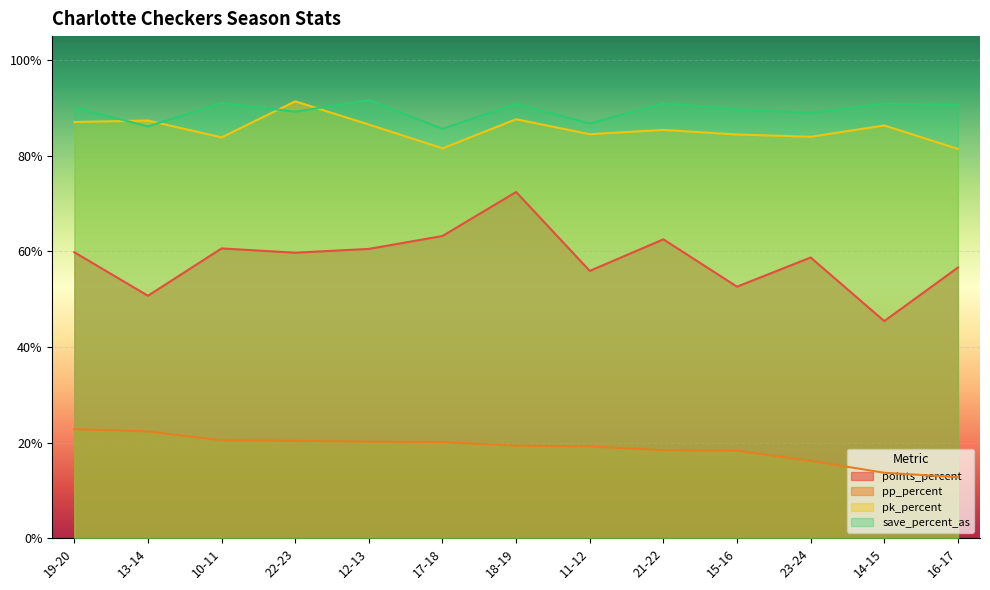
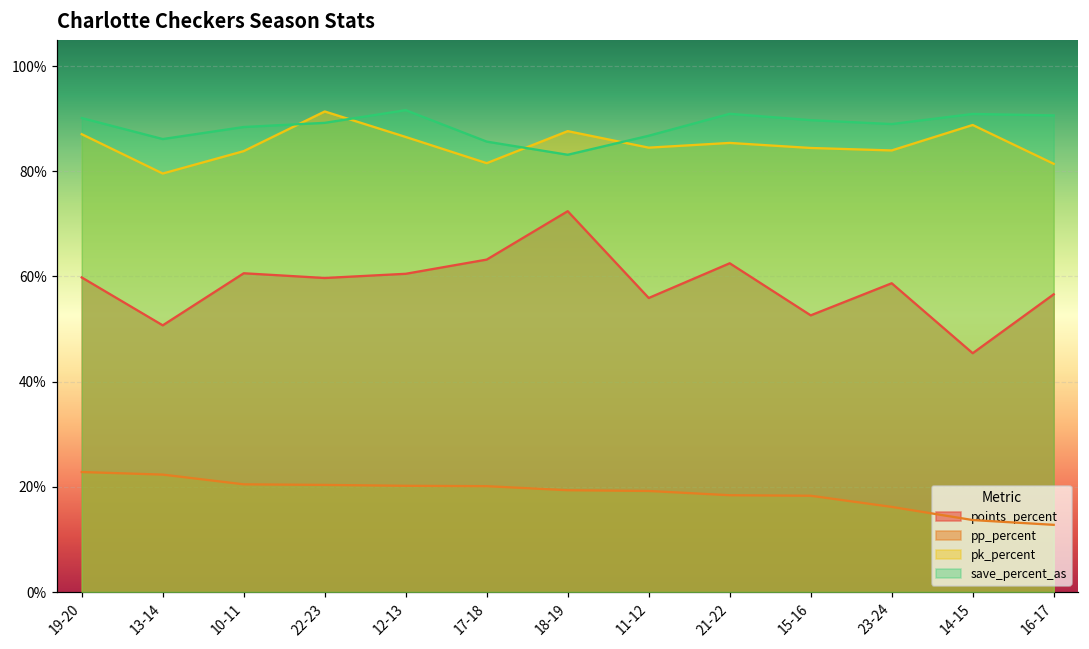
pk_percent, 13-14: 87% -> 80%
save_percent_as, 10-11: 91% -> 88%
save_percent_as, 18-19: 91% -> 83%
pk_percent, 14-15: 86% -> 89%
